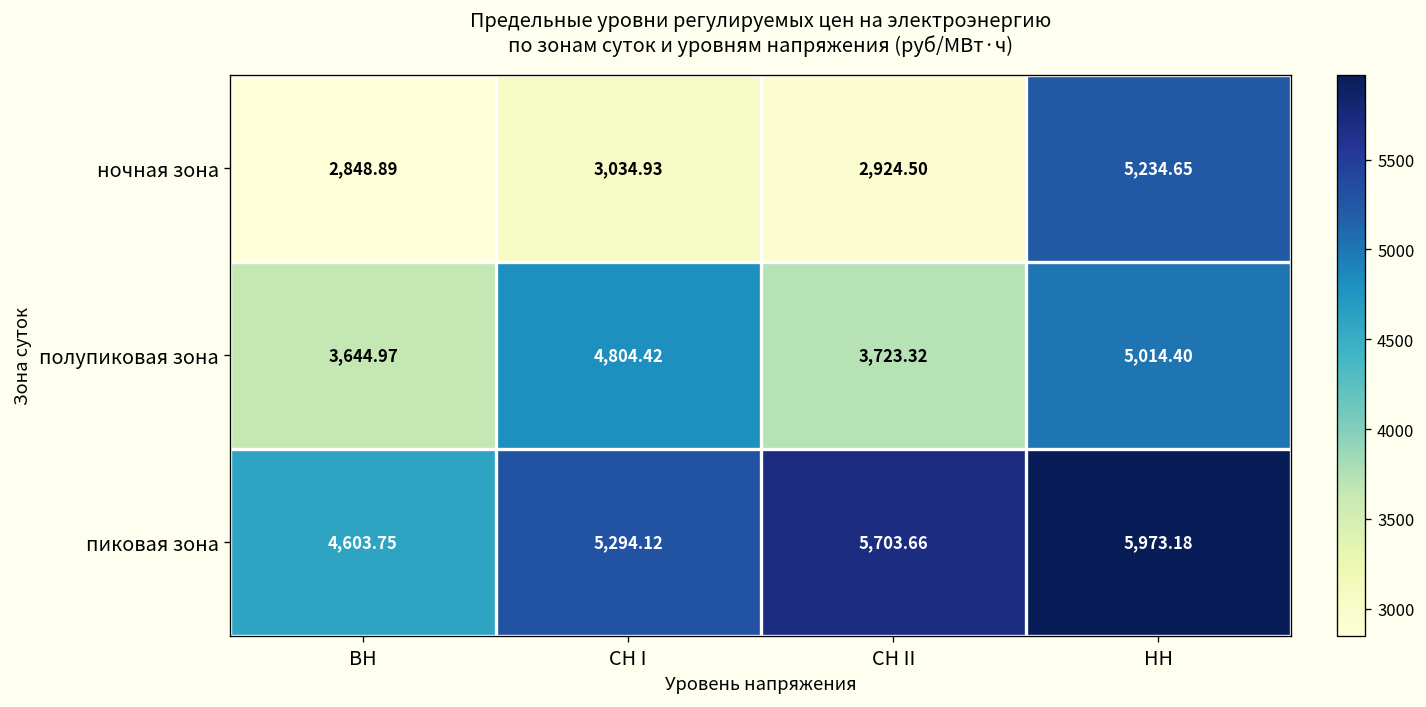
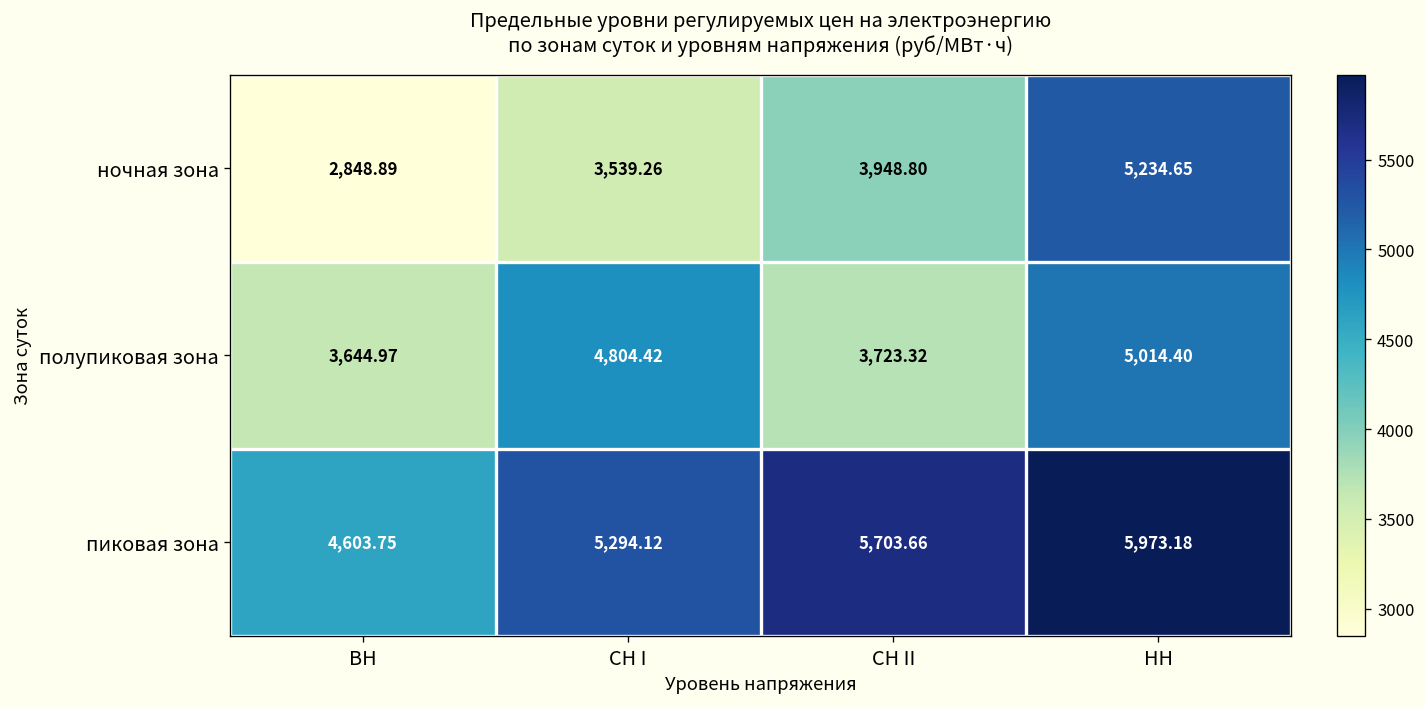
ночная зона, СН I: 3,034.93 -> 3,539.26
ночная зона, СН II: 2,924.50 -> 3,948.80
